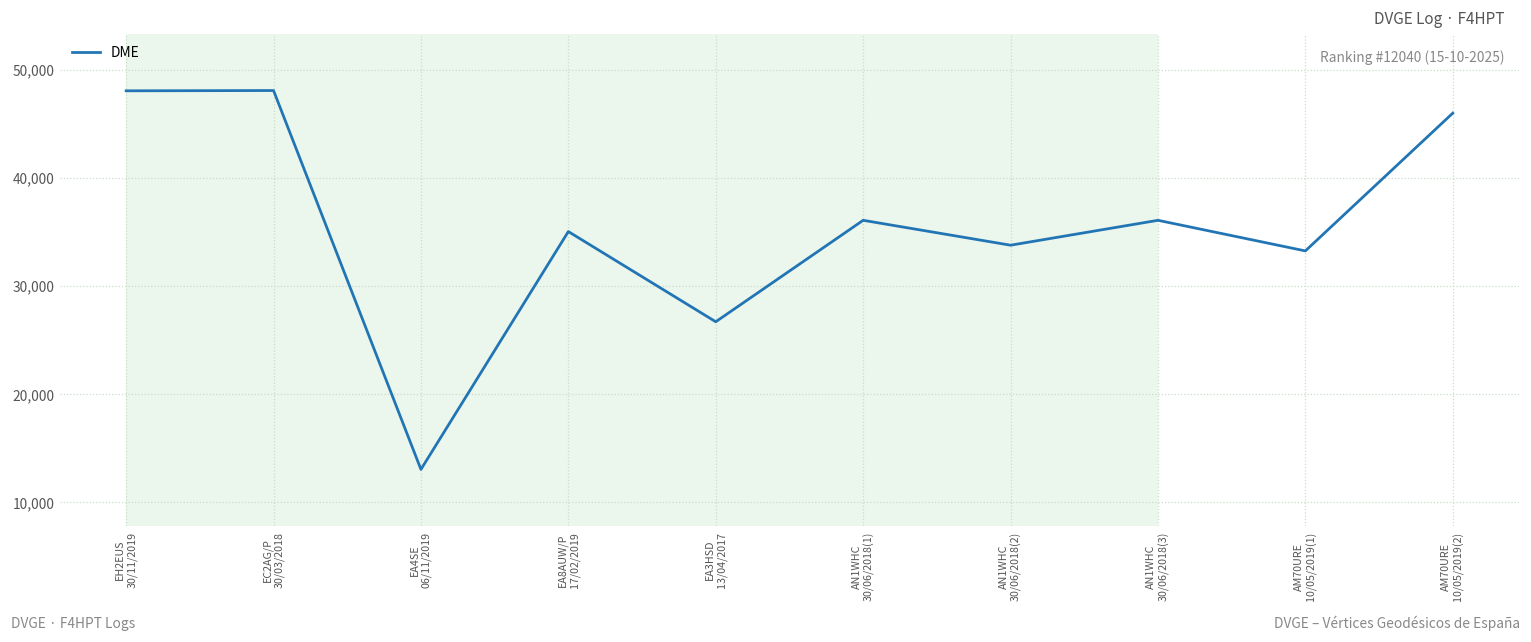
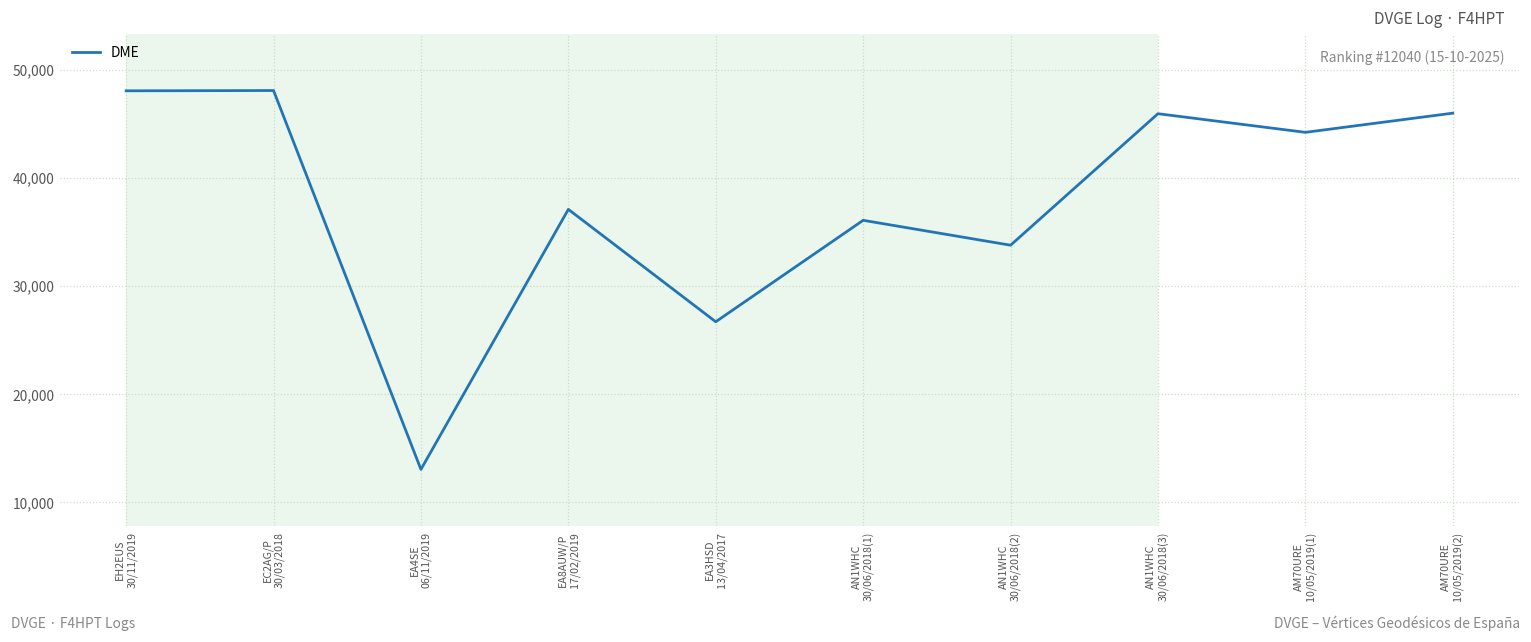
EA8AUW/P 17/02/2019: 35,000 -> 37,000
AN1WHC 30/06/2018(3): 36,000 -> 46,000
AM70URE 10/05/2019(1): 33,000 -> 44,000
